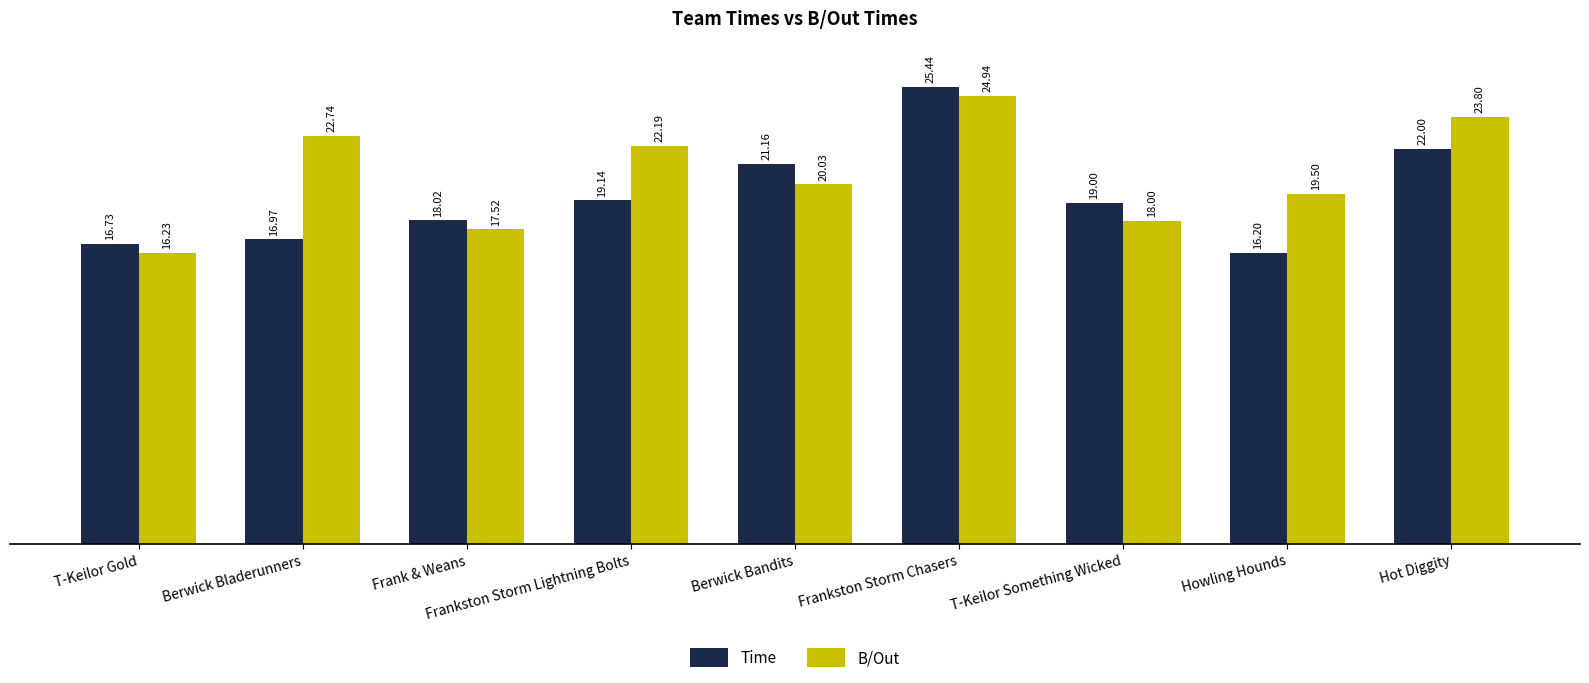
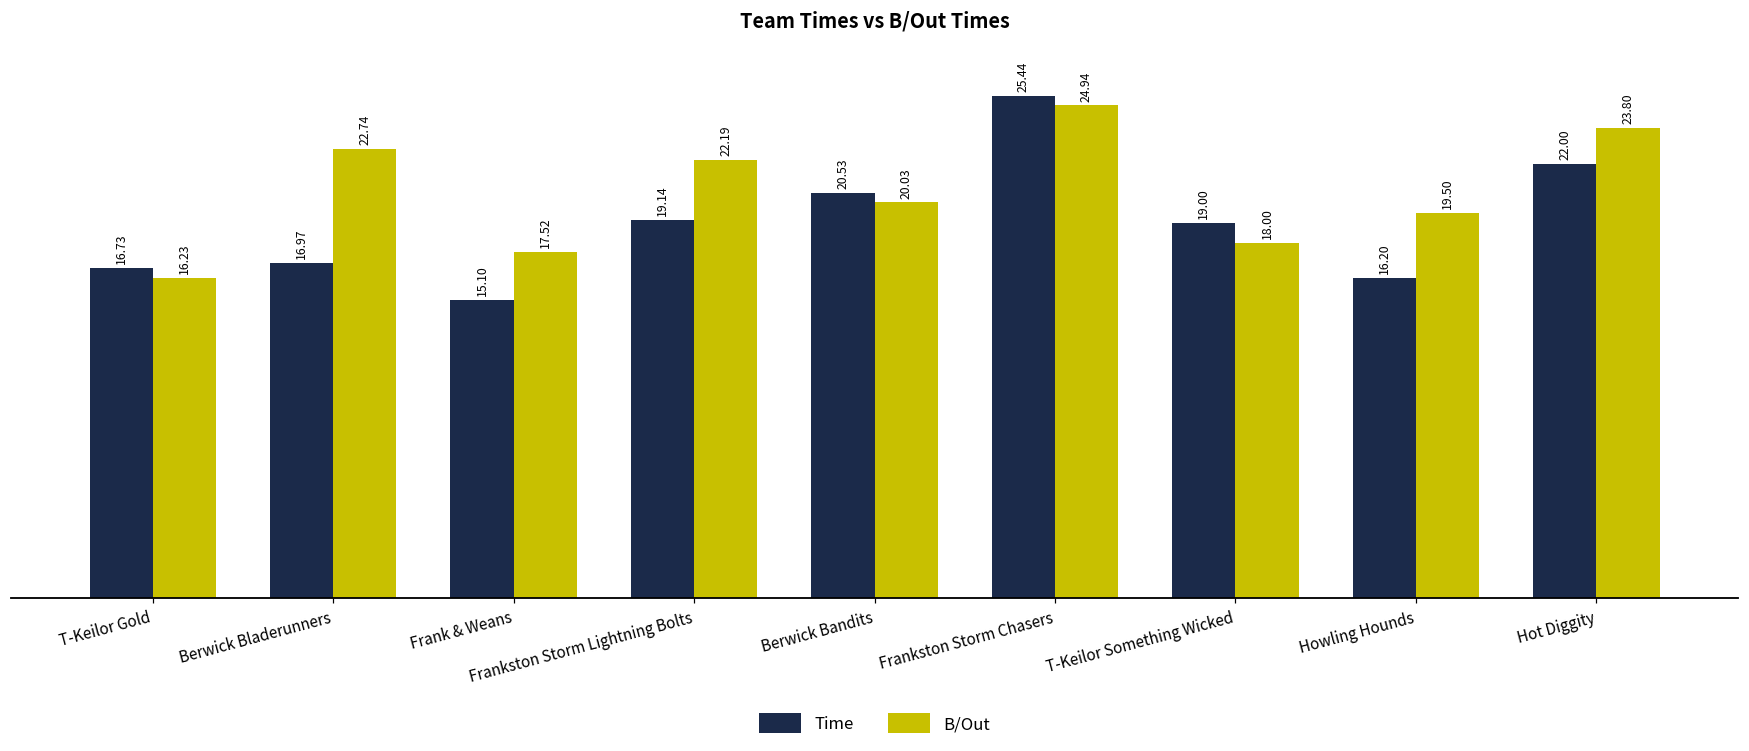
Time, Frank & Weans: 18.02 -> 15.10
Time, Berwick Bandits: 21.16 -> 20.53
